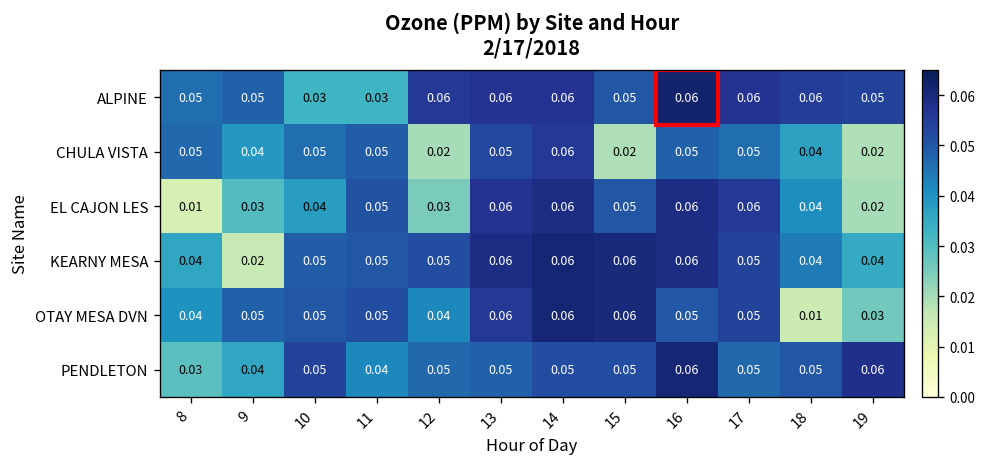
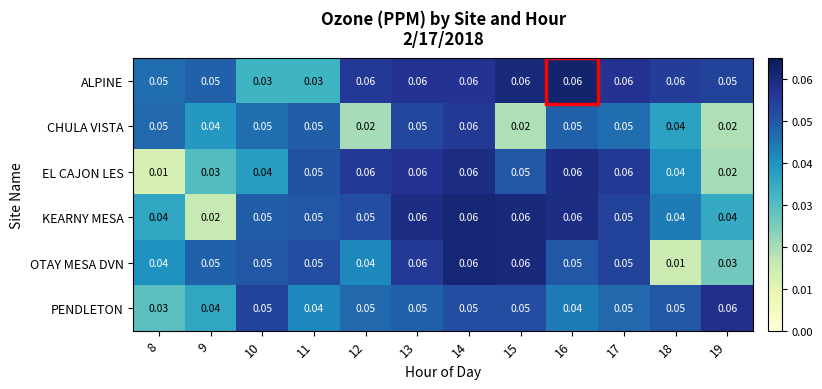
ALPINE, 15: 0.05 -> 0.06
EL CAJON LES, 12: 0.03 -> 0.06
PENDLETON, 16: 0.06 -> 0.04
